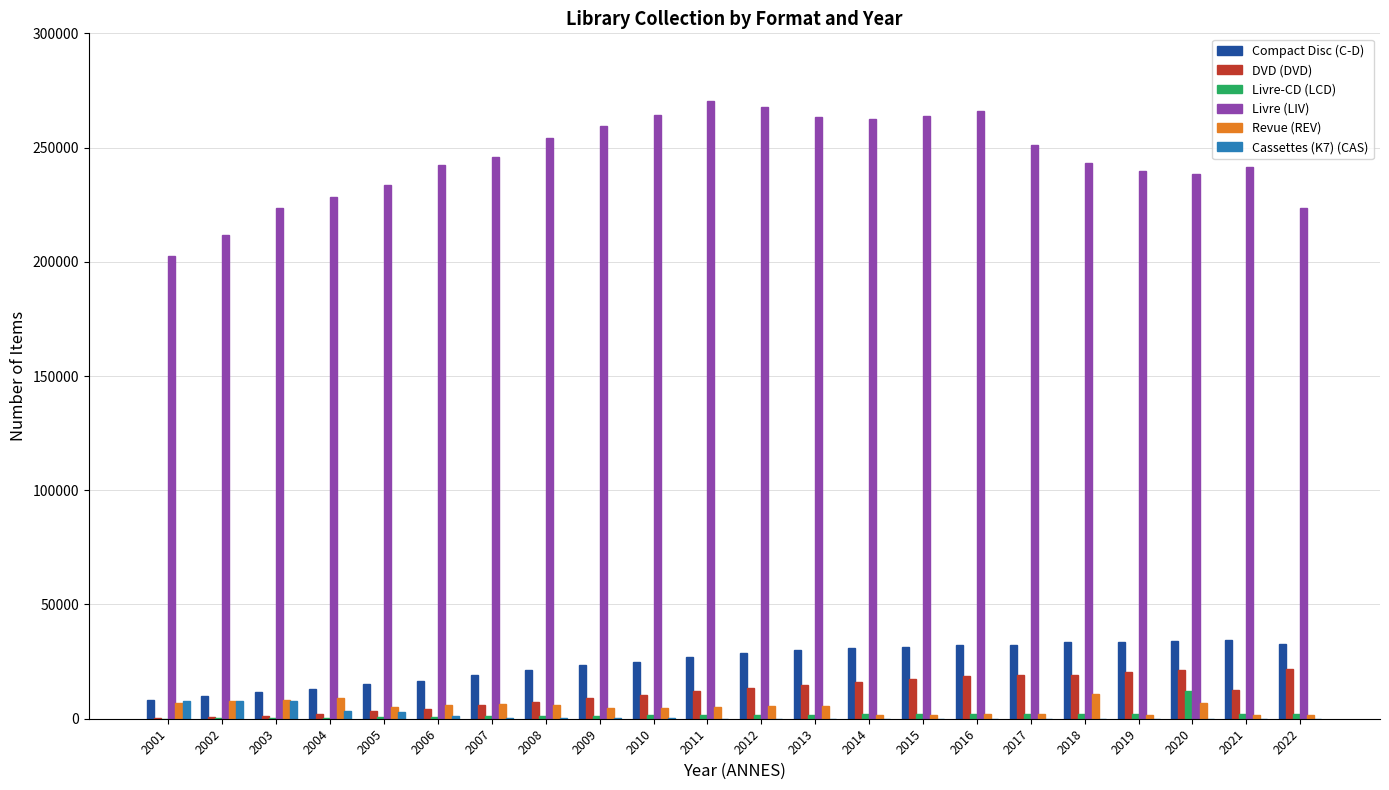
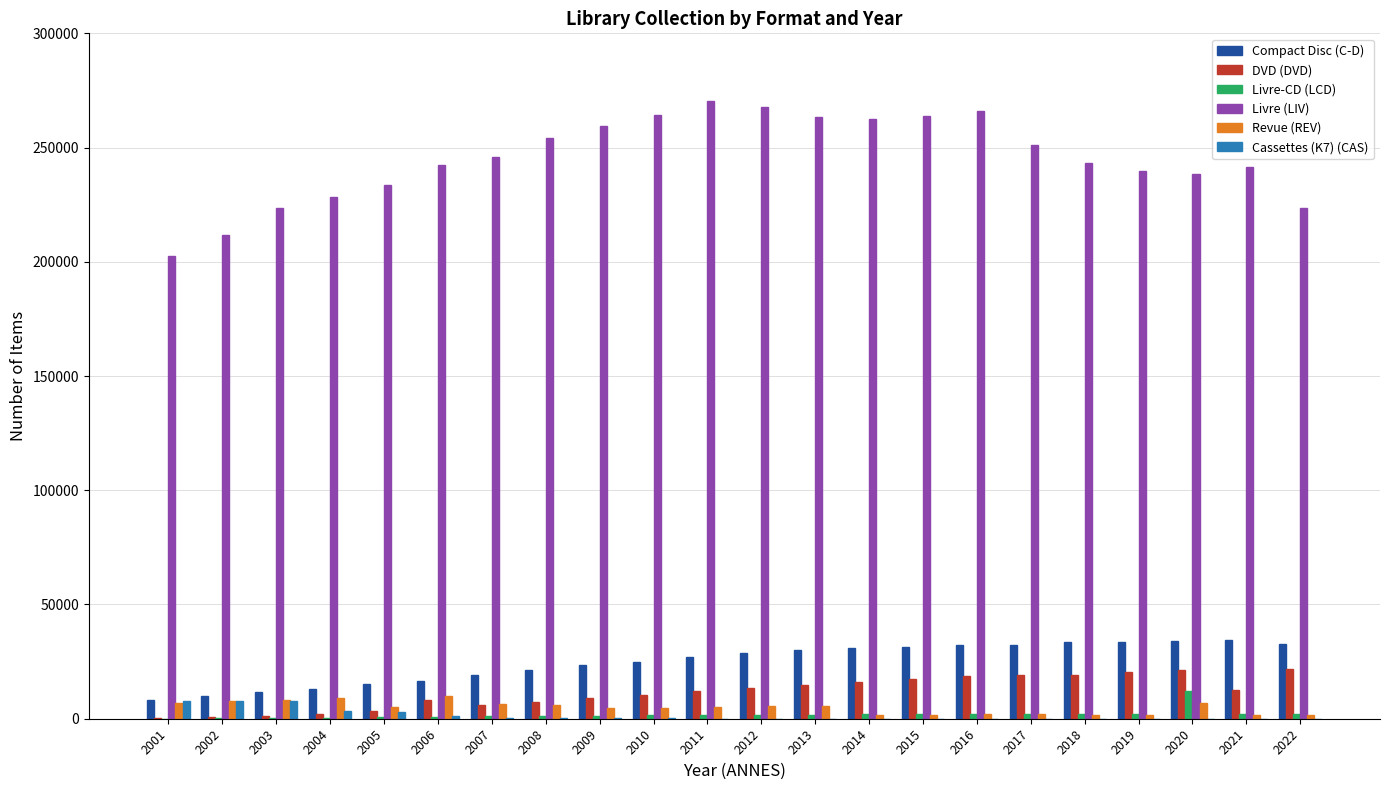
DVD (DVD), 2006: 4000 -> 8000
Revue (REV), 2006: 6000 -> 10000
Revue (REV), 2018: 11000 -> 2000
